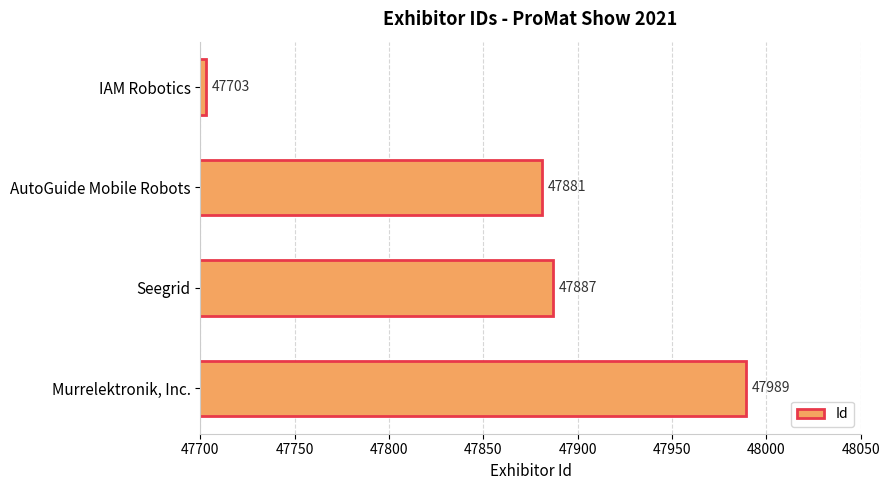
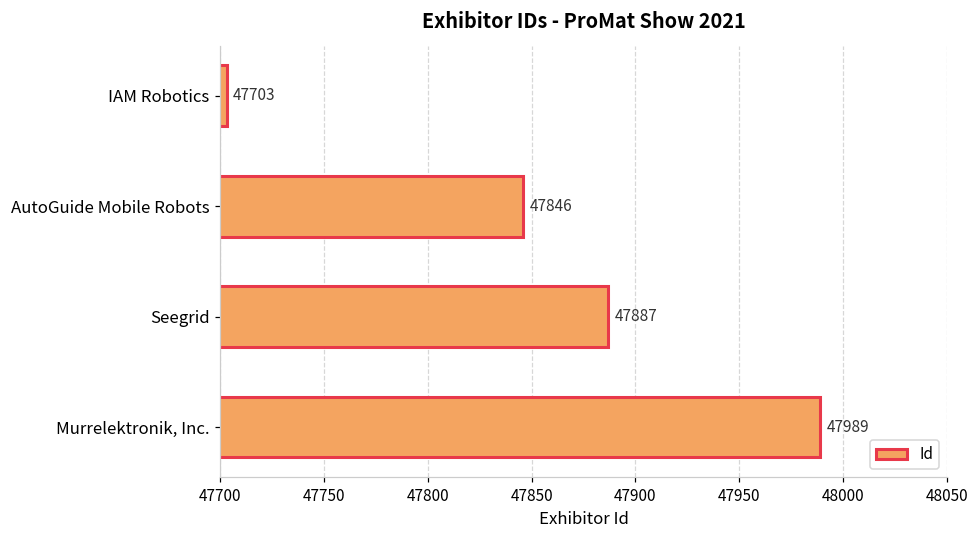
AutoGuide Mobile Robots: 47881 -> 47846
